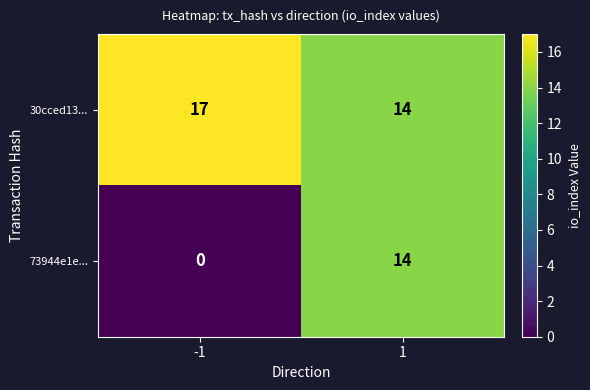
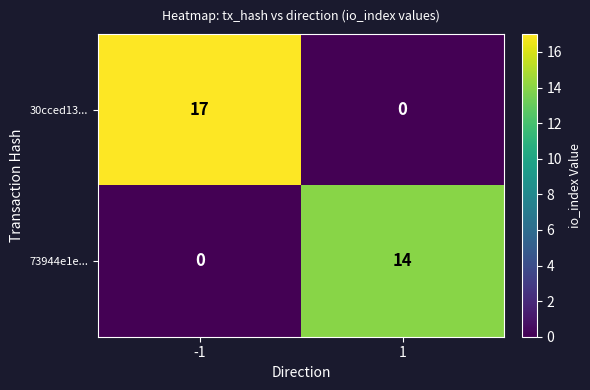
30cced13..., 1: 14 -> 0
